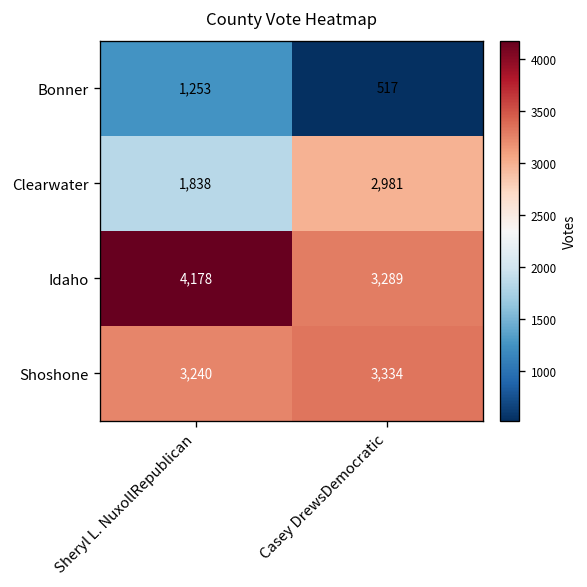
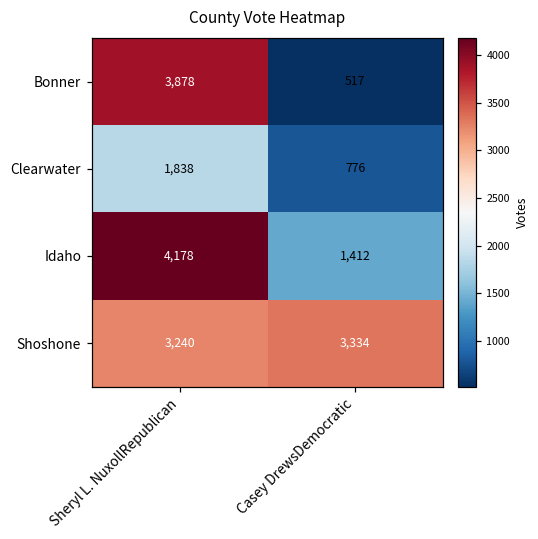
Bonner, Sheryl L. NuxollRepublican: 1,253 -> 3,878
Clearwater, Casey DrewsDemocratic: 2,981 -> 776
Idaho, Casey DrewsDemocratic: 3,289 -> 1,412
